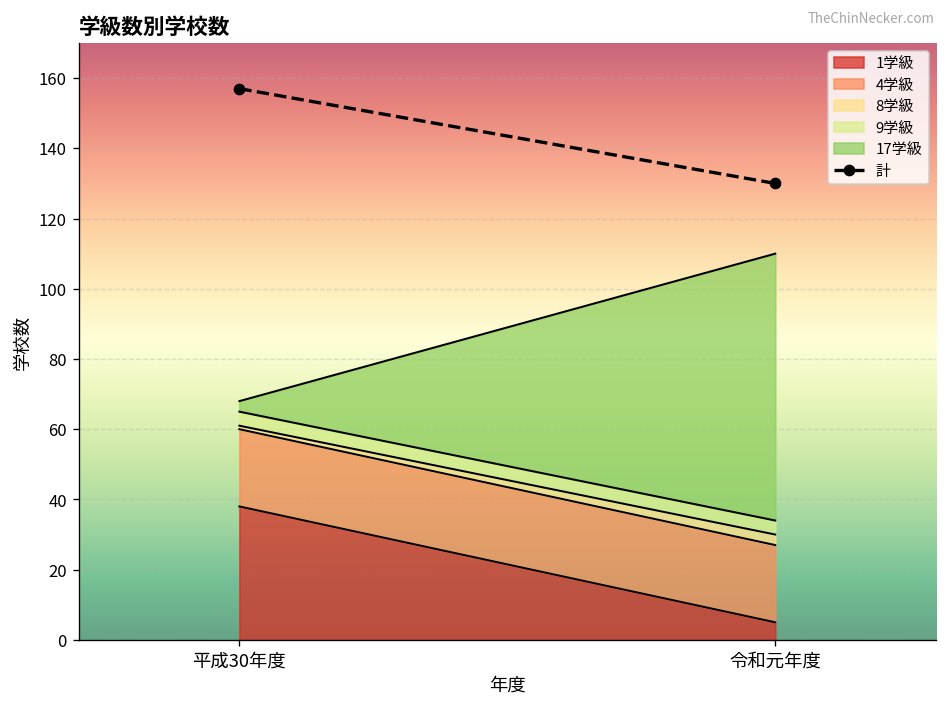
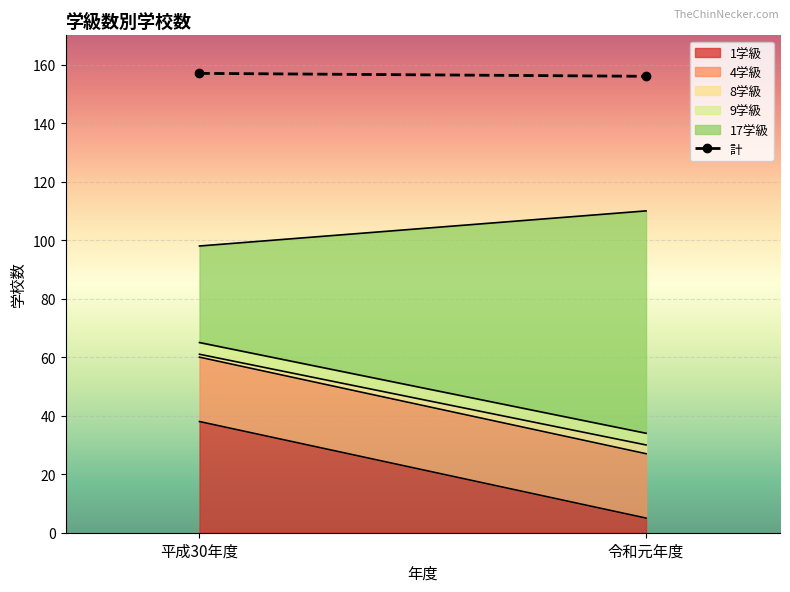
17学級, 平成30年度: 3 -> 33
計, 令和元年度: 130 -> 156
